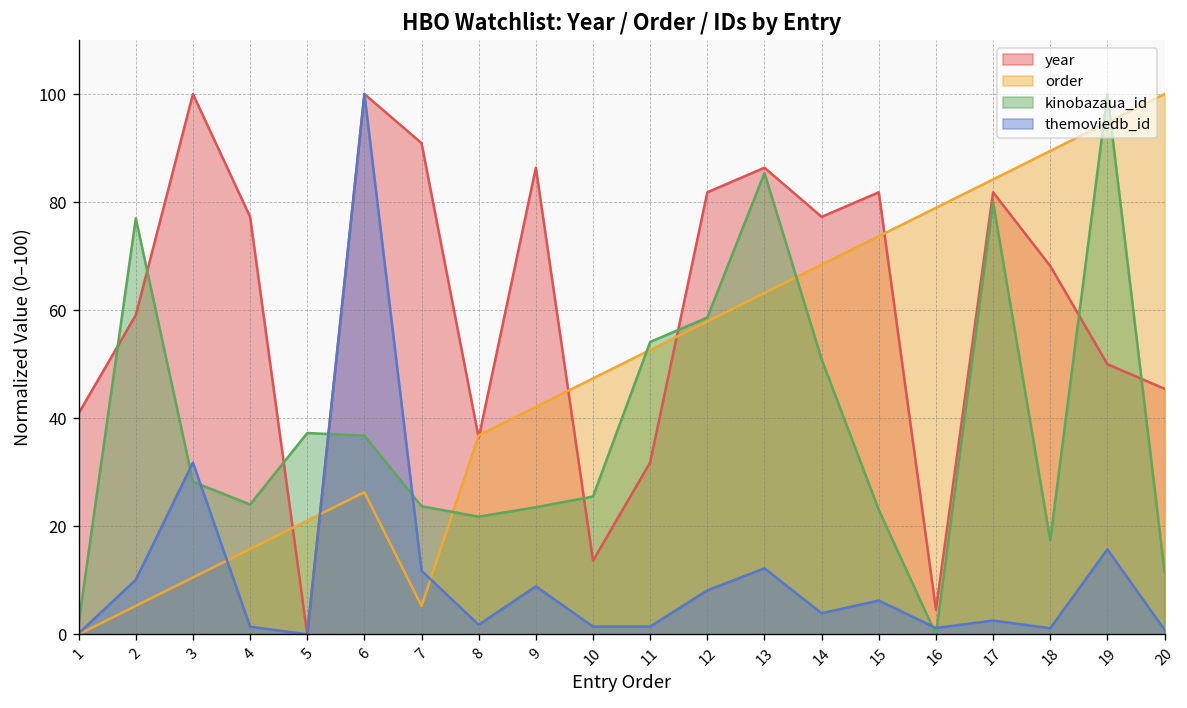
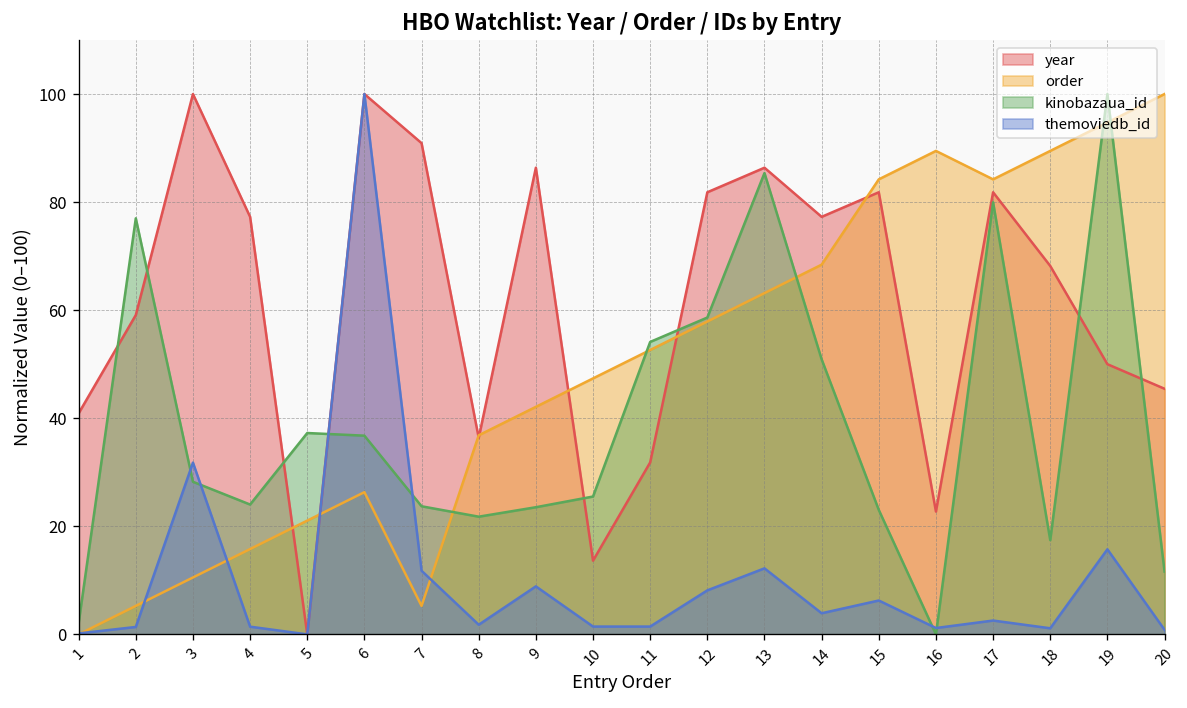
themoviedb_id, 2: 10 -> 1
order, 15: 74 -> 84
year, 16: 5 -> 23
order, 16: 79 -> 89
